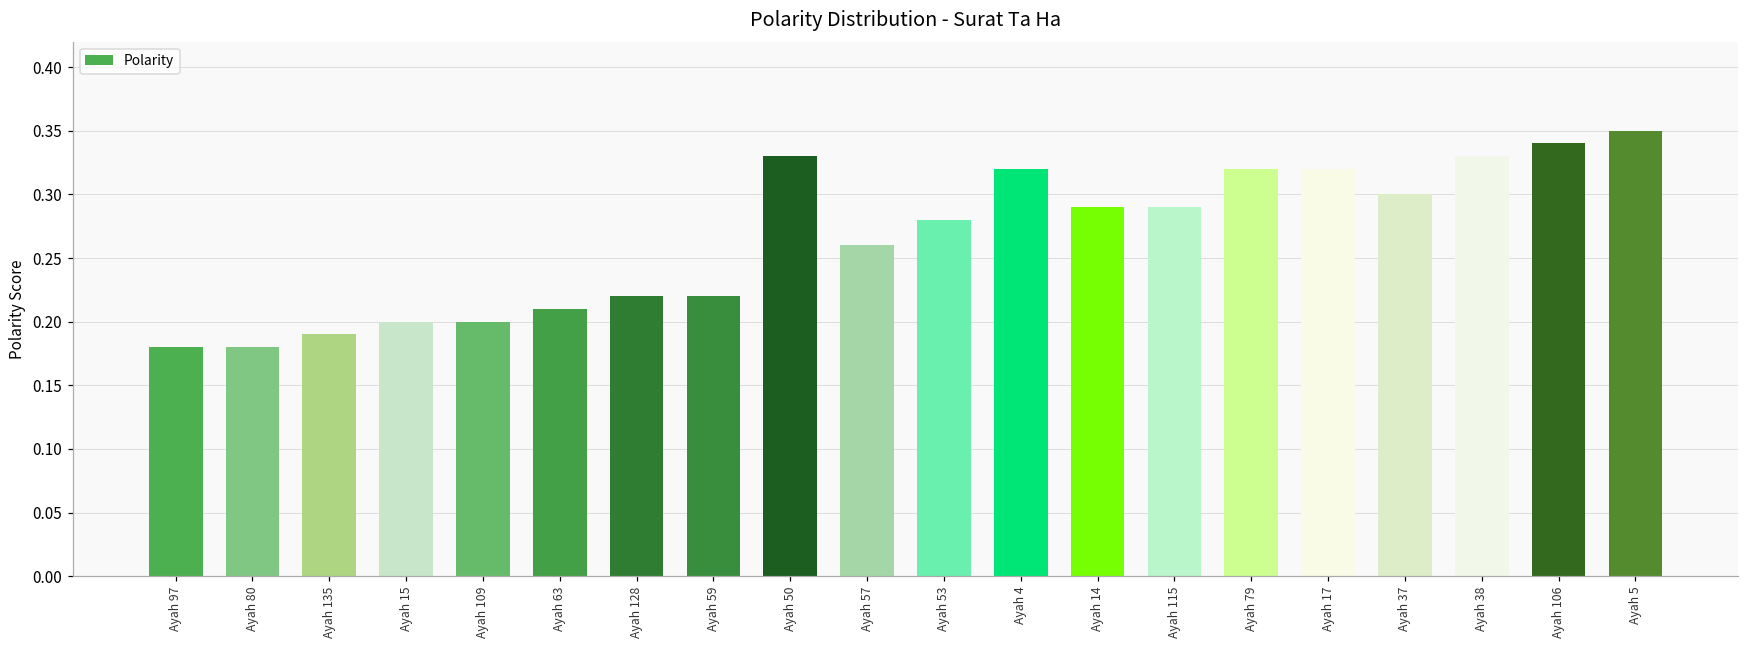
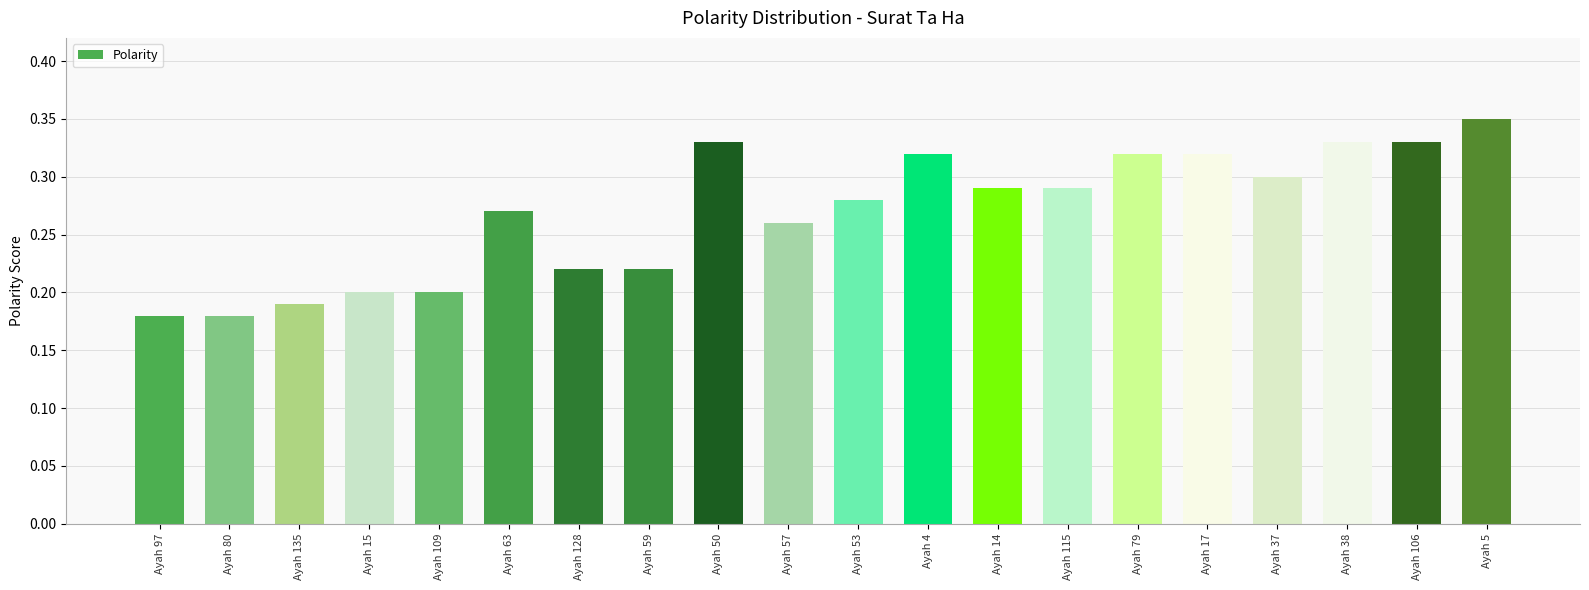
Ayah 63: 0.21 -> 0.27
Ayah 106: 0.34 -> 0.33
